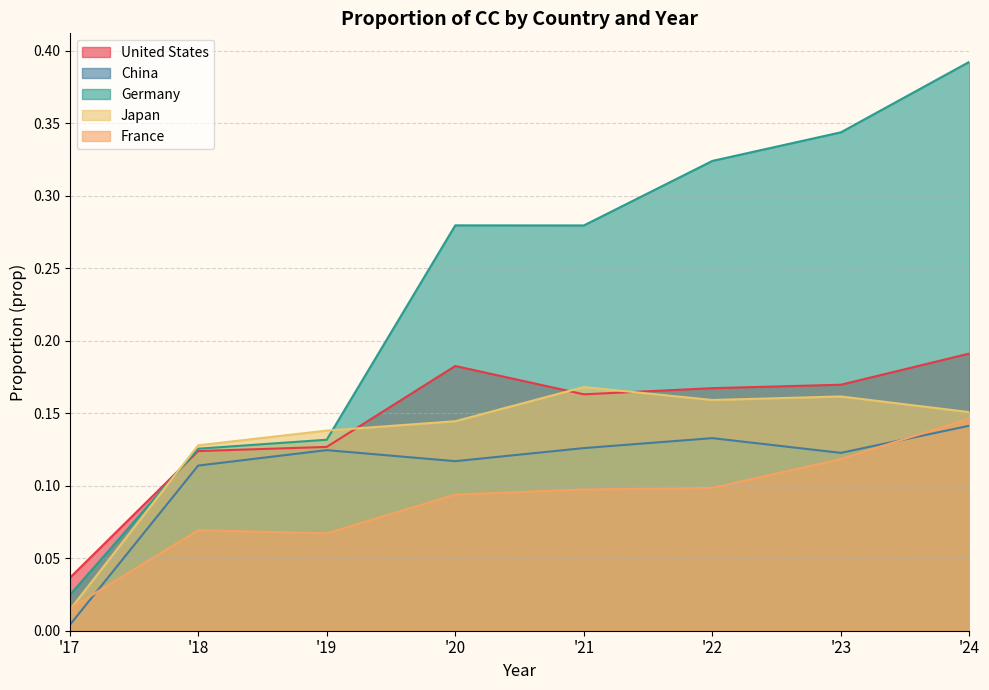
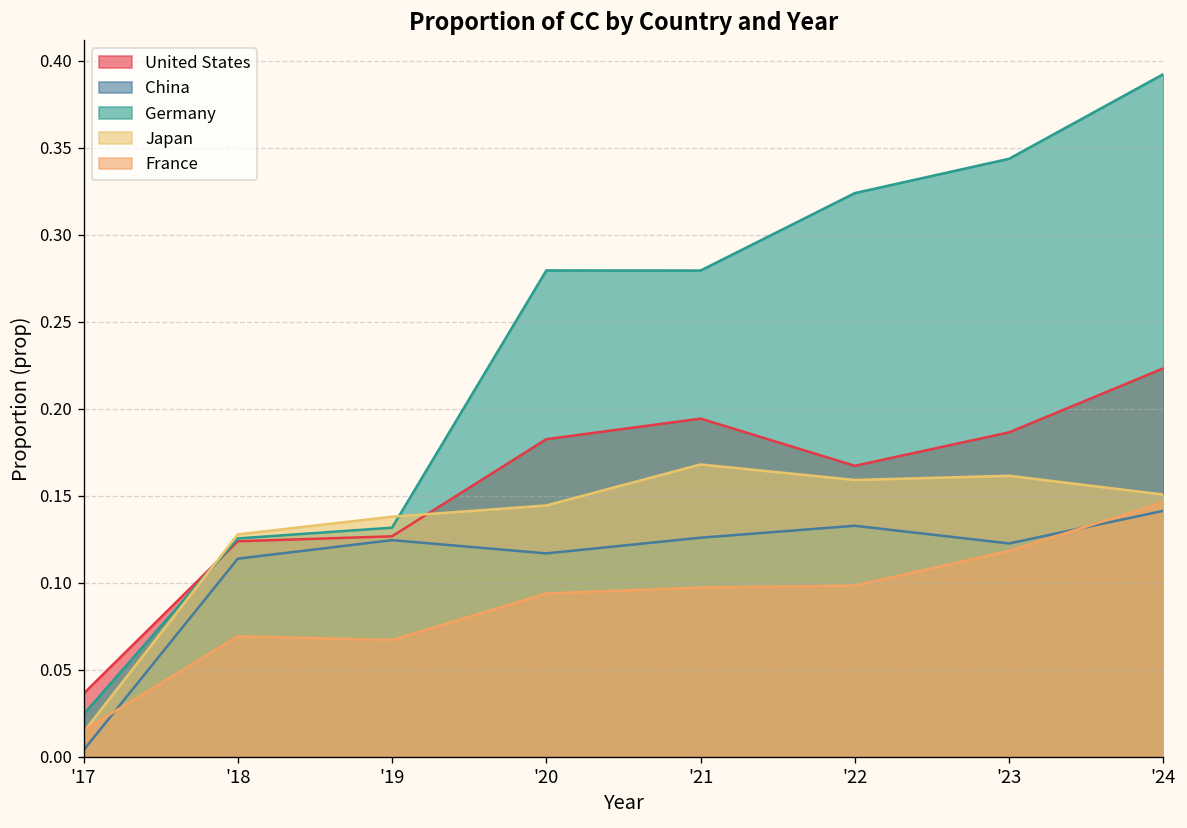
United States, '21: 0.163 -> 0.194
United States, '23: 0.170 -> 0.186
United States, '24: 0.191 -> 0.223
